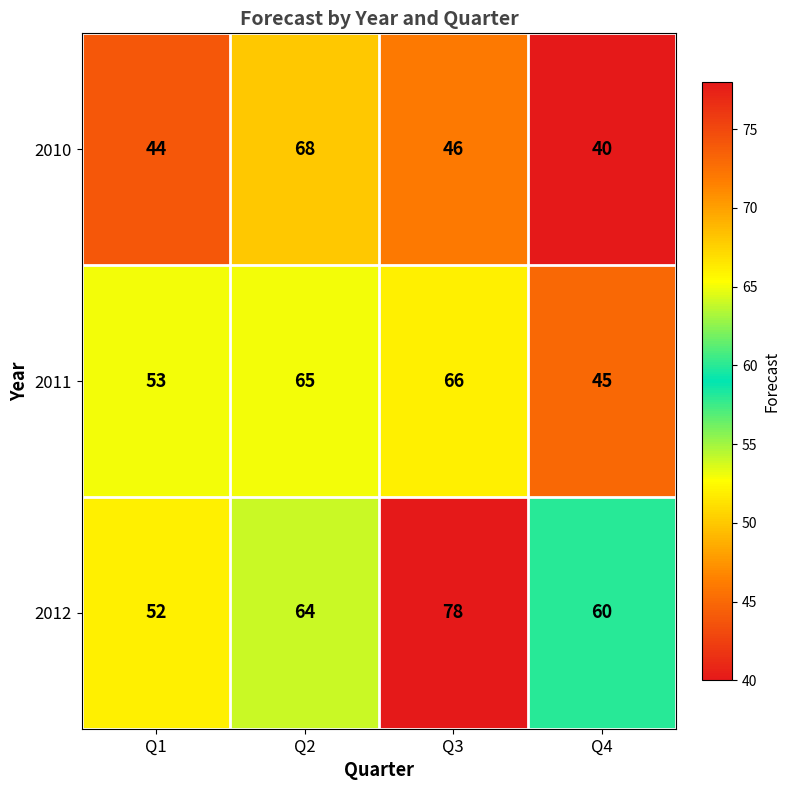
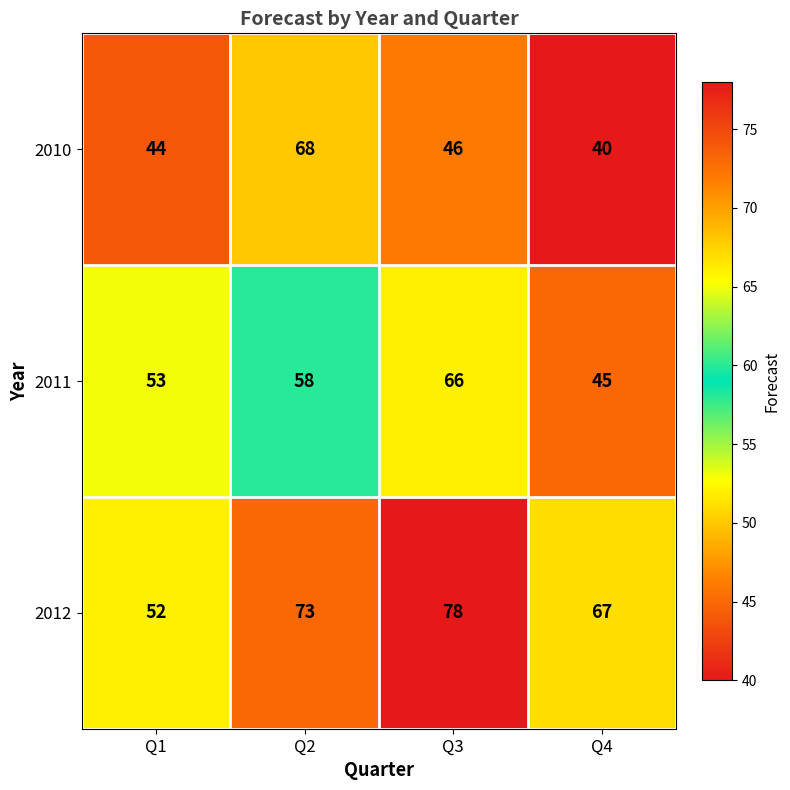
2011, Q2: 65 -> 58
2012, Q2: 64 -> 73
2012, Q4: 60 -> 67
